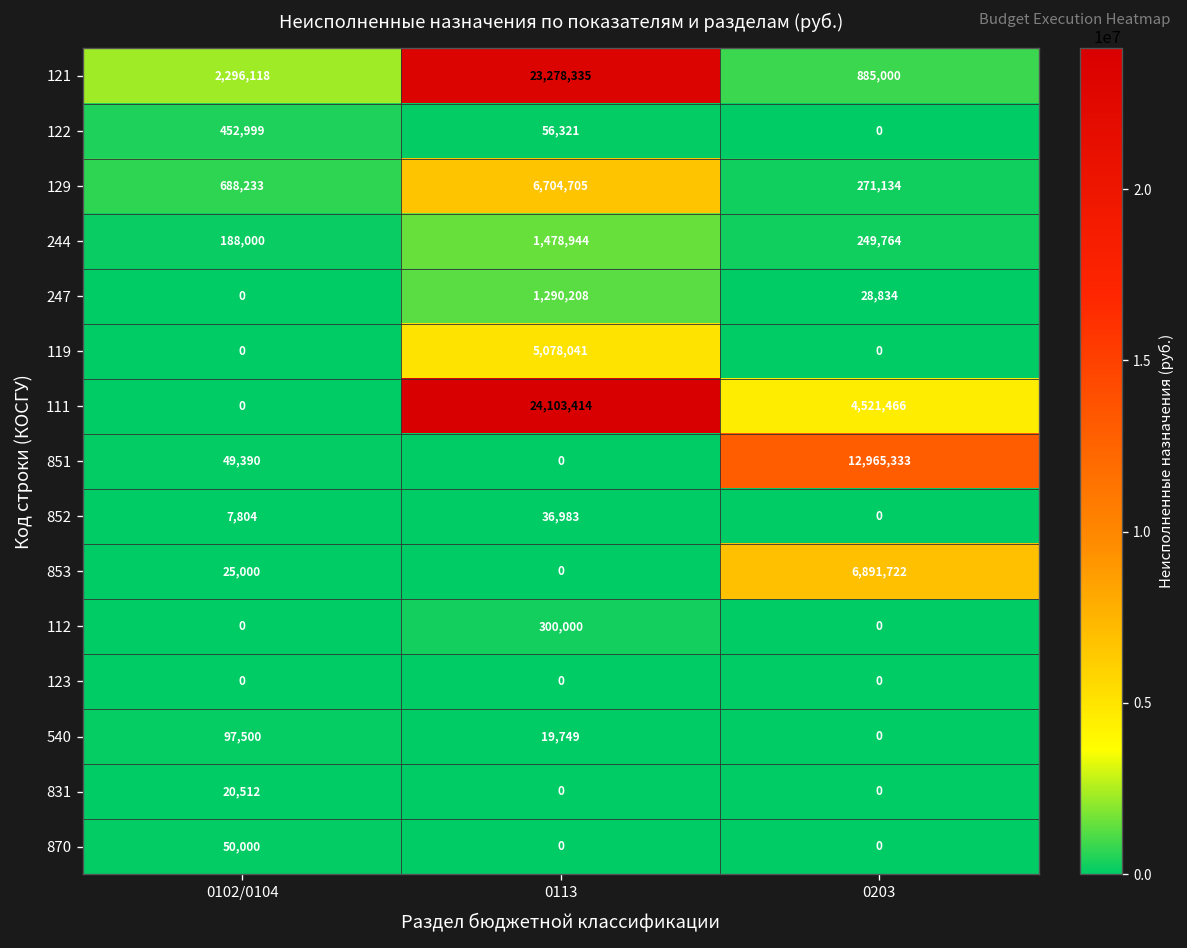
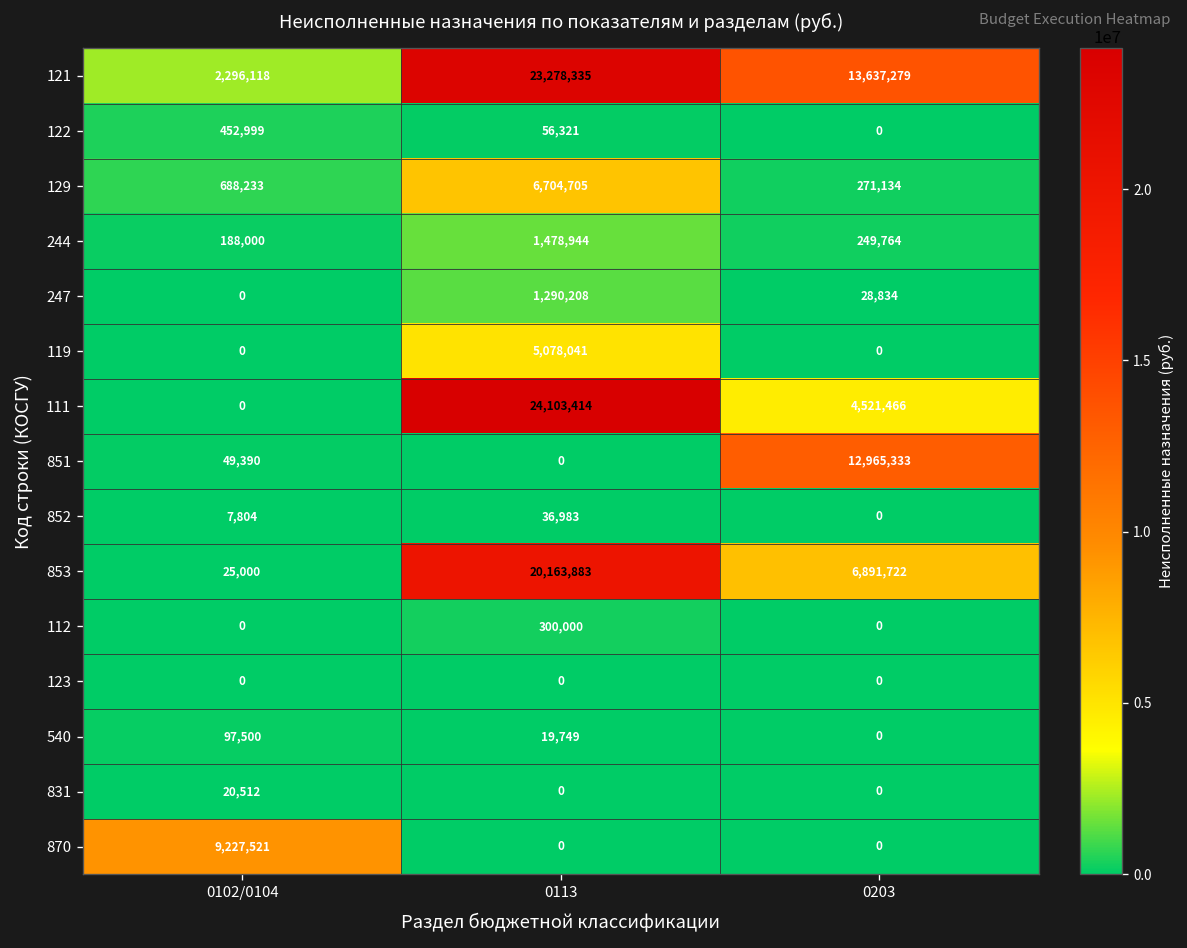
121, 0203: 885,000 -> 13,637,279
853, 0113: 0 -> 20,163,883
870, 0102/0104: 50,000 -> 9,227,521
